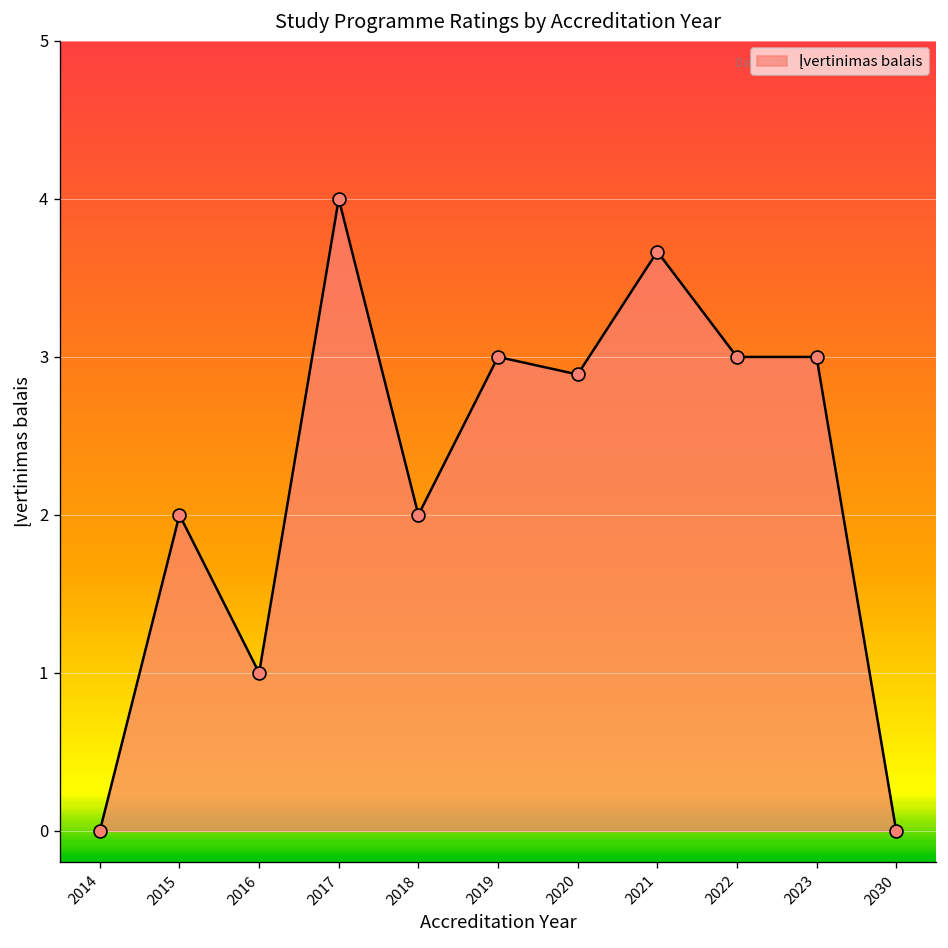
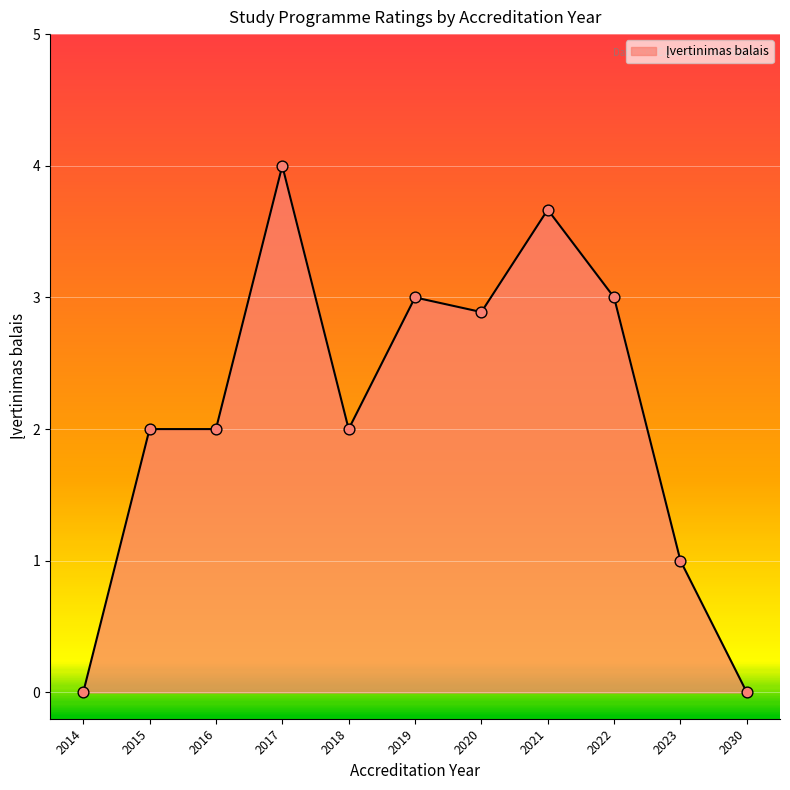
2016: 1 -> 2
2023: 3 -> 1
